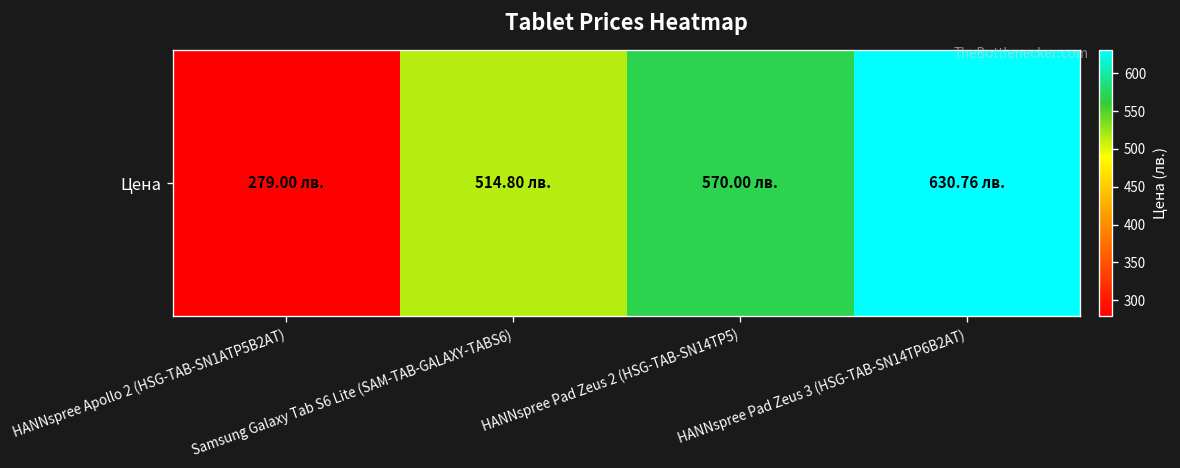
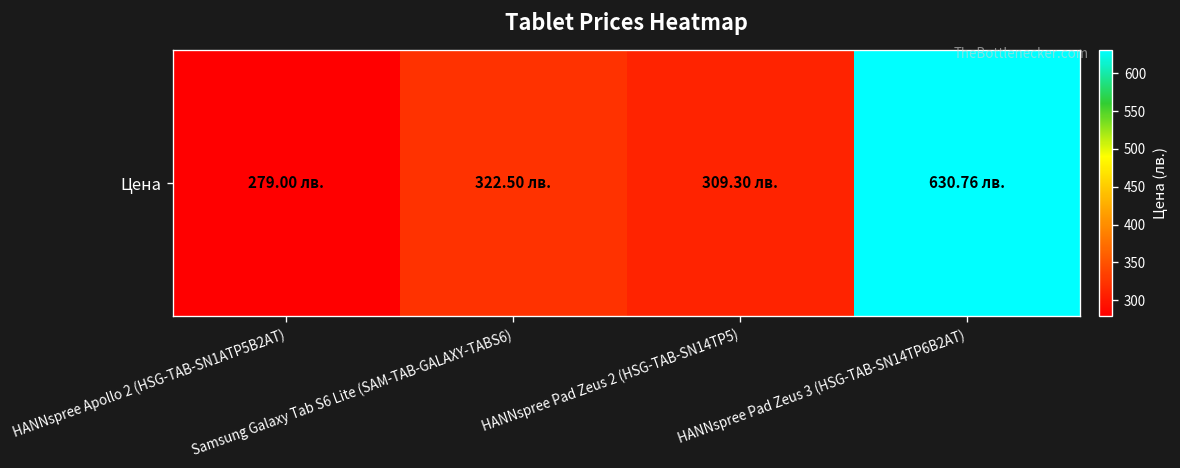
Цена, Samsung Galaxy Tab S6 Lite (SAM-TAB-GALAXY-TABS6): 514.80 -> 322.50
Цена, HANNspree Pad Zeus 2 (HSG-TAB-SN14TP5): 570.00 -> 309.30
